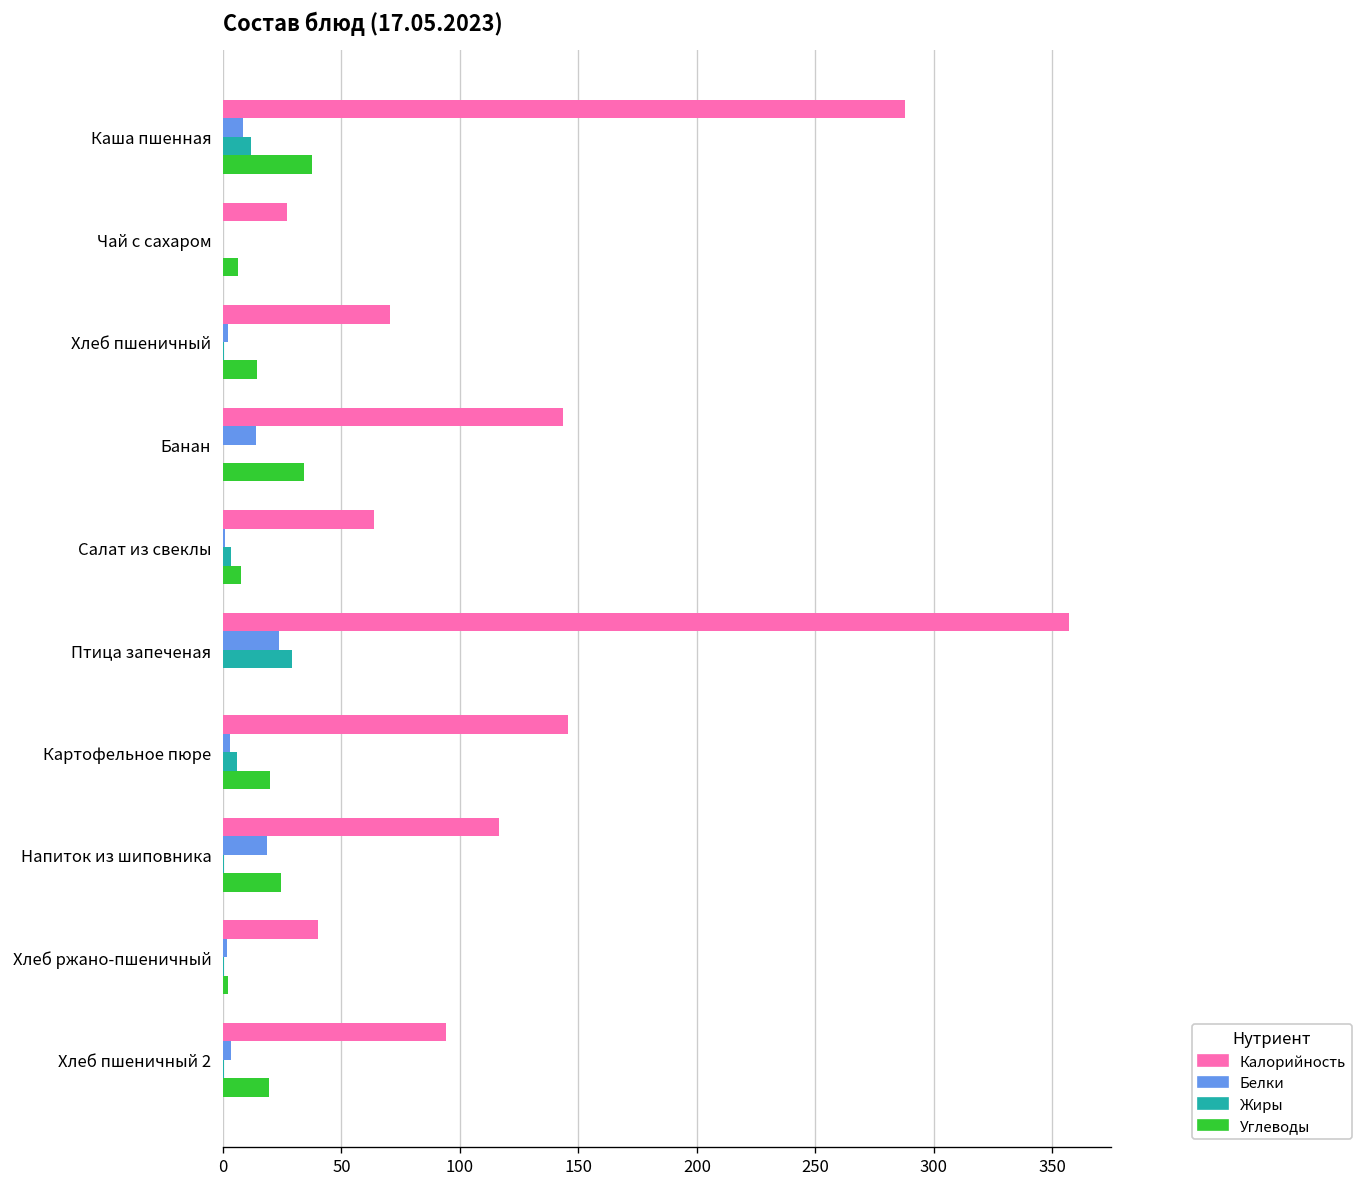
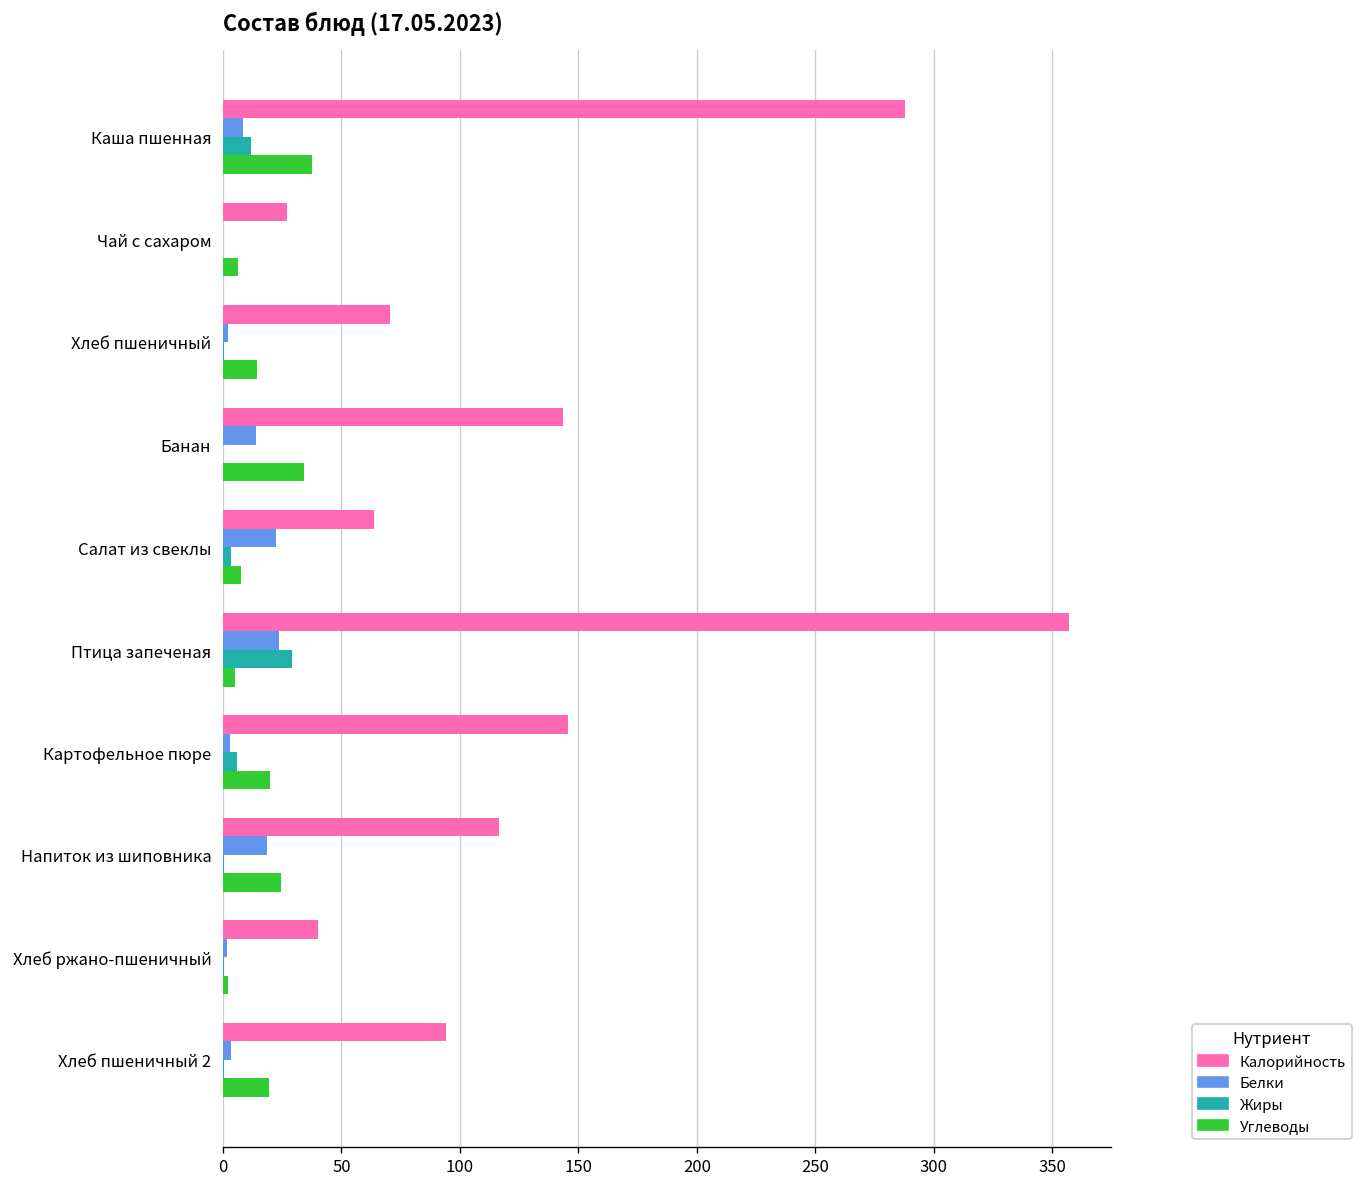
Белки, Салат из свеклы: 1 -> 22
Углеводы, Птица запеченая: 0 -> 5
